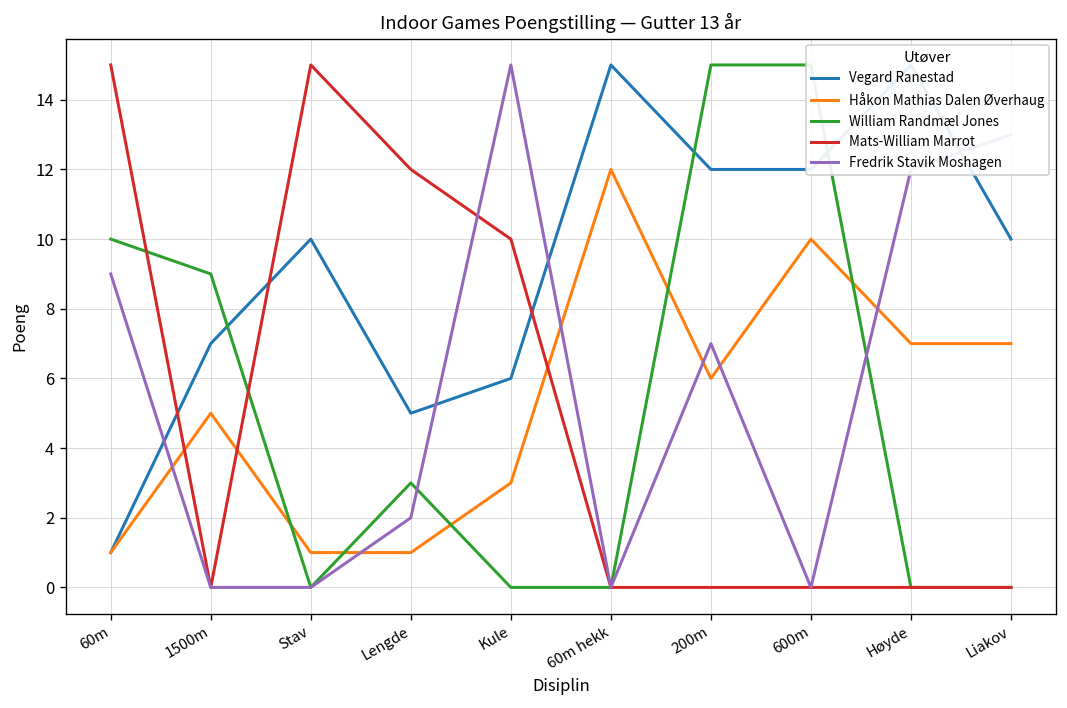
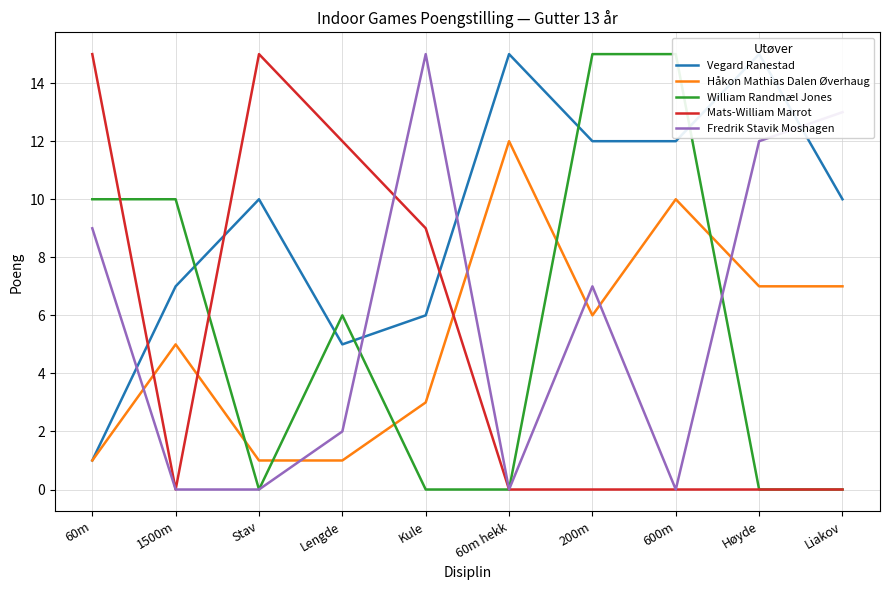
William Randmæl Jones, 1500m: 9 -> 10
William Randmæl Jones, Lengde: 3 -> 6
Mats-William Marrot, Kule: 10 -> 9
